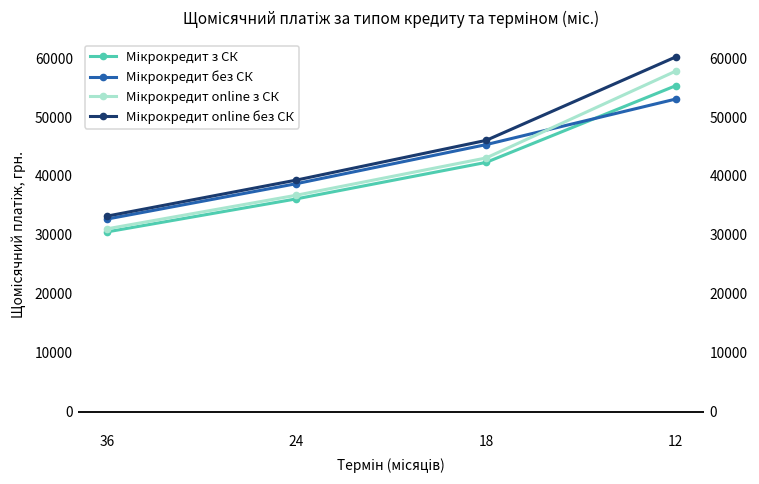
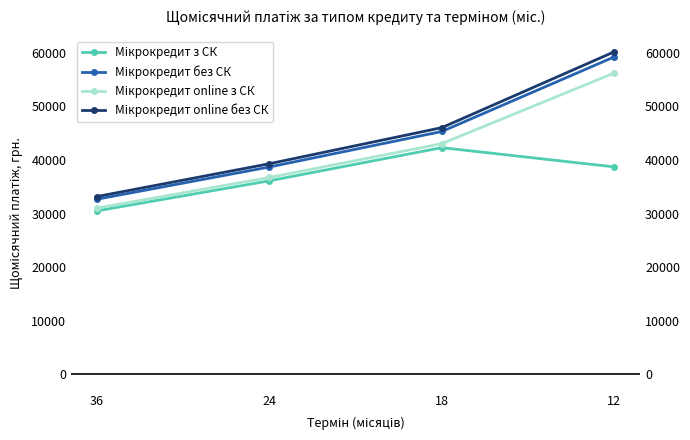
Мікрокредит з СК, 12: 55000 -> 39000
Мікрокредит без СК, 12: 53000 -> 59000
Мікрокредит online з СК, 12: 58000 -> 56000
